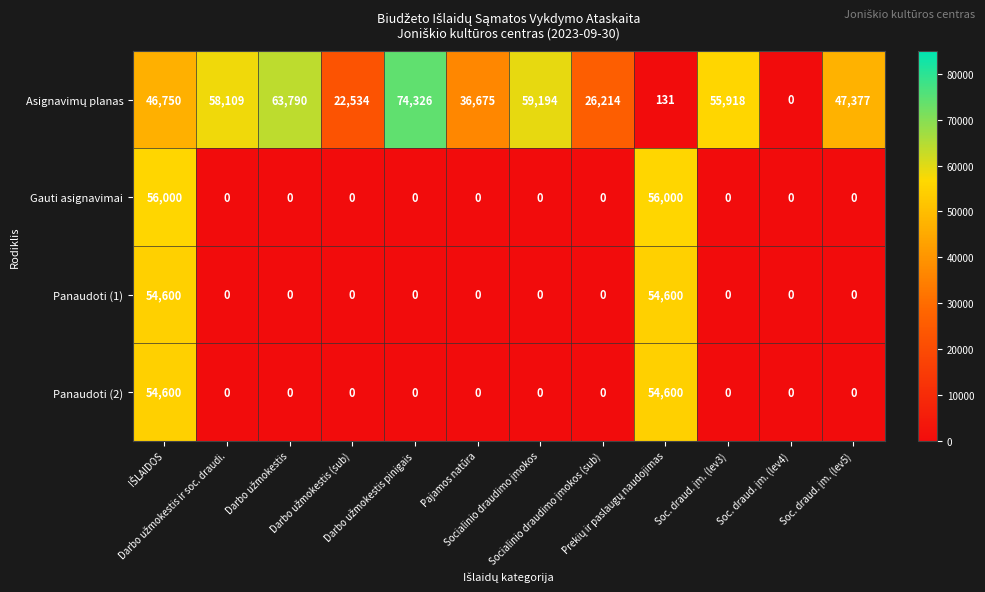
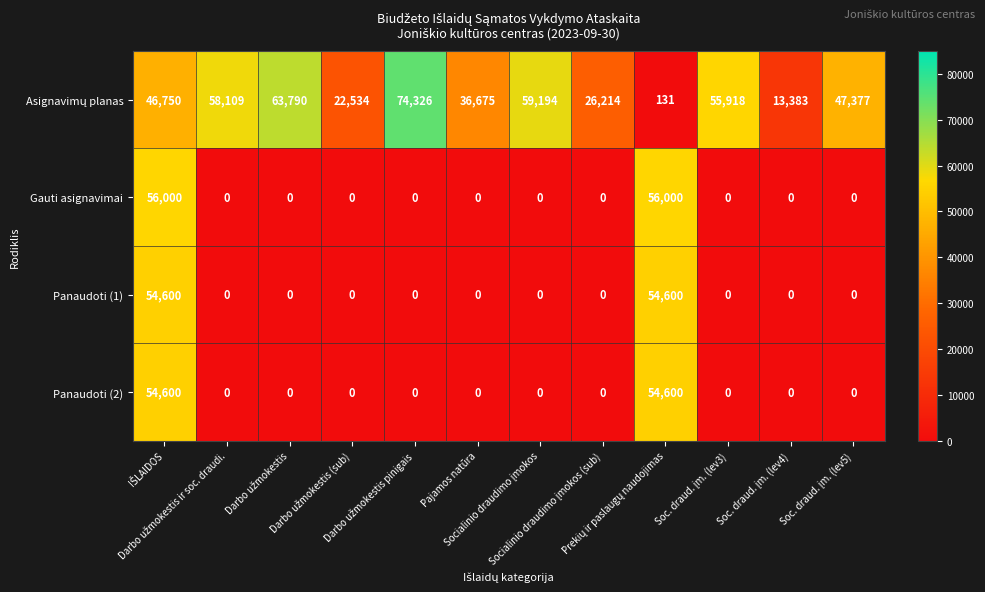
Asignavimų planas, Soc. draud. įm. (lev4): 0 -> 13,383
